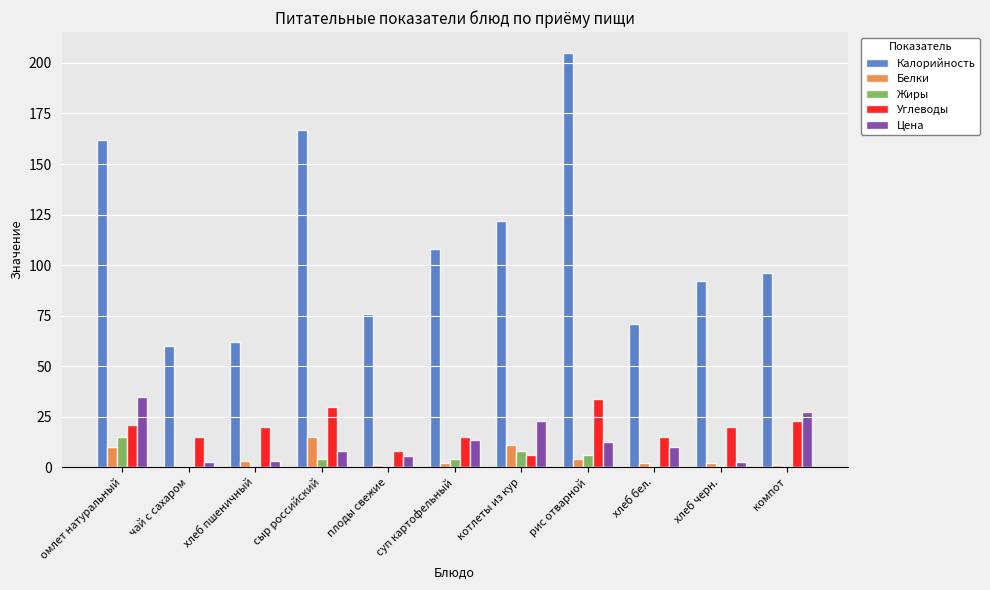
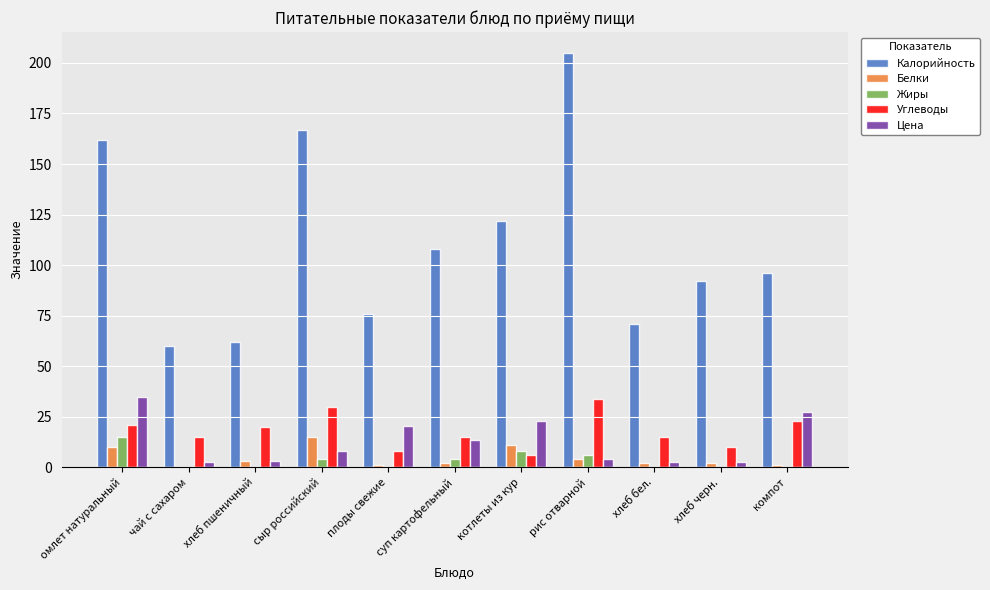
Цена, плоды свежие: 6 -> 21
Цена, рис отварной: 13 -> 4
Цена, хлеб бел.: 10 -> 3
Углеводы, хлеб черн.: 20 -> 10
